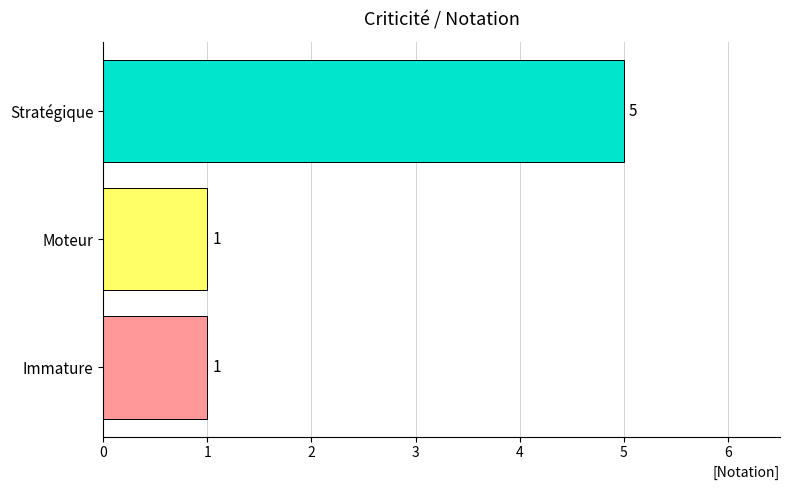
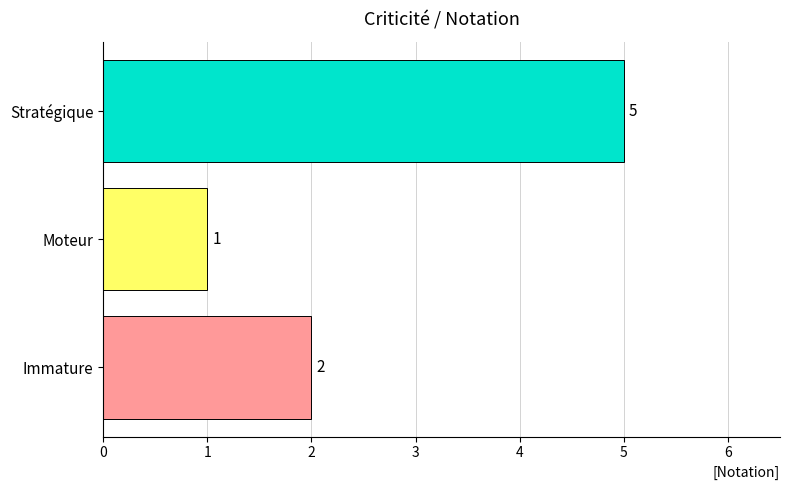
Immature: 1 -> 2
